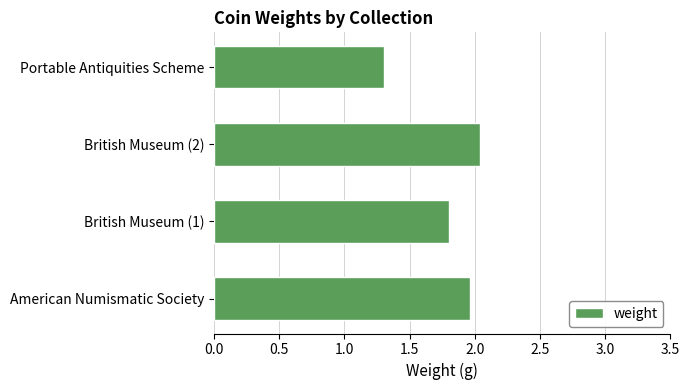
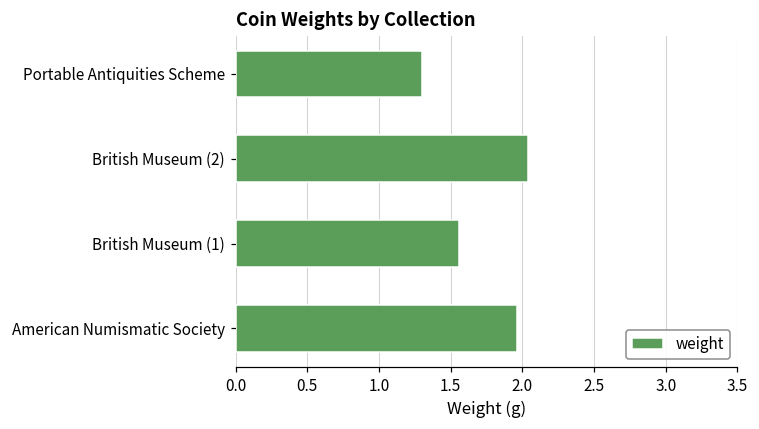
British Museum (1): 1.80 -> 1.56
